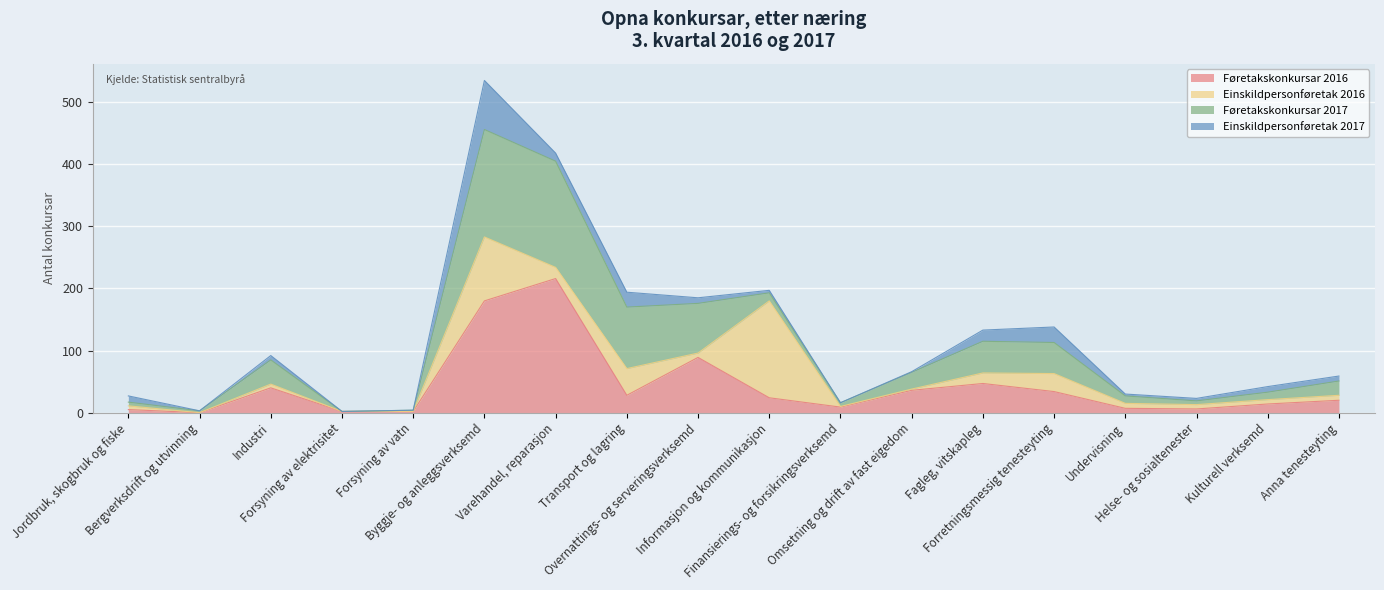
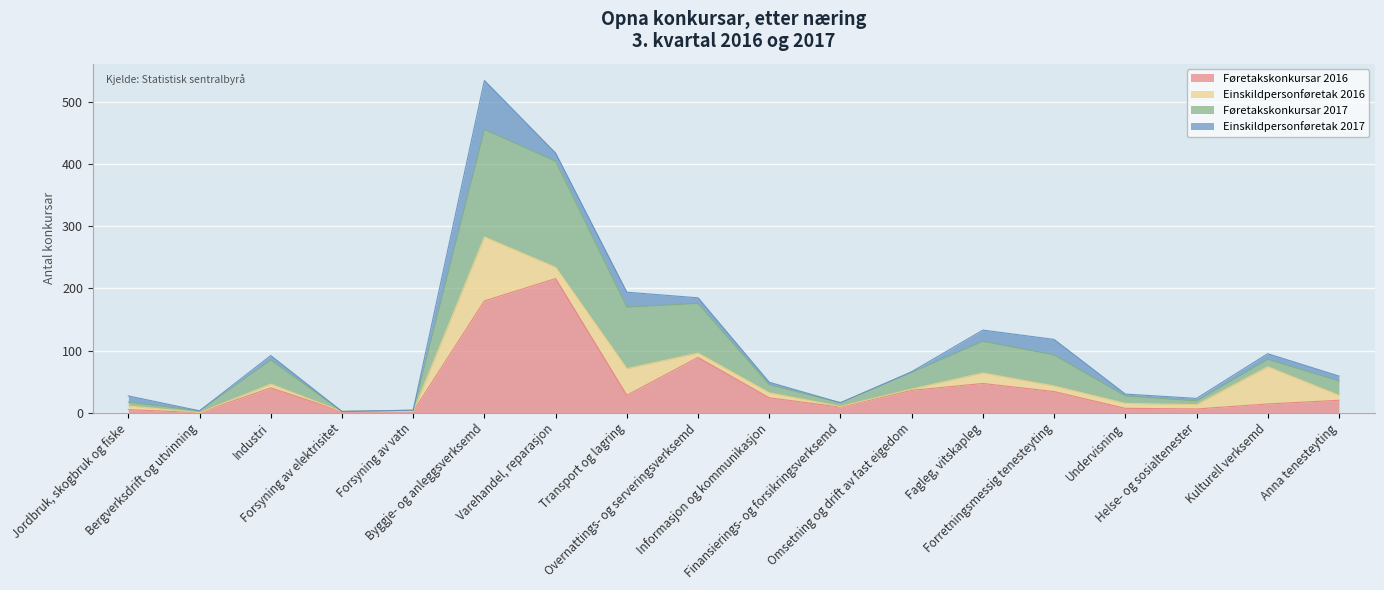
Einskildpersonføretak 2016, Informasjon og kommunikasjon: 160 -> 10
Einskildpersonføretak 2016, Forretningsmessig tenesteyting: 30 -> 10
Einskildpersonføretak 2016, Kulturell verksemd: 10 -> 60
